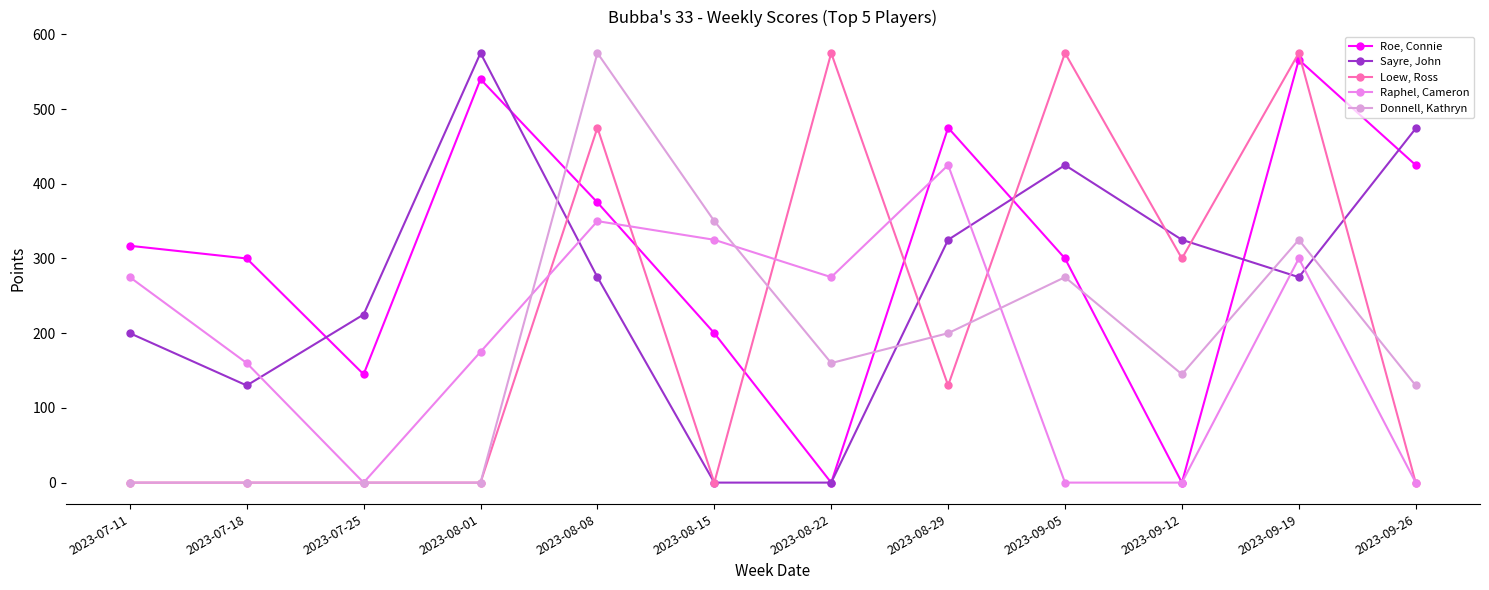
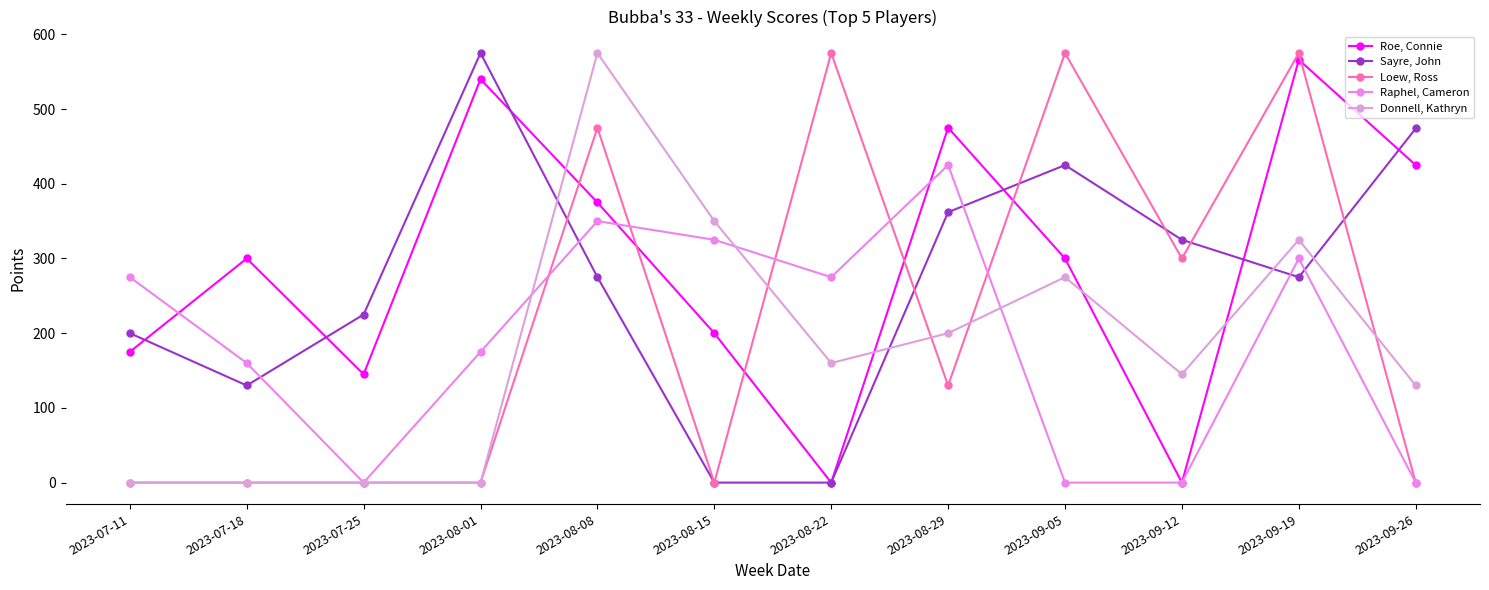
Roe, Connie, 2023-07-11: 320 -> 180
Sayre, John, 2023-08-29: 330 -> 360
